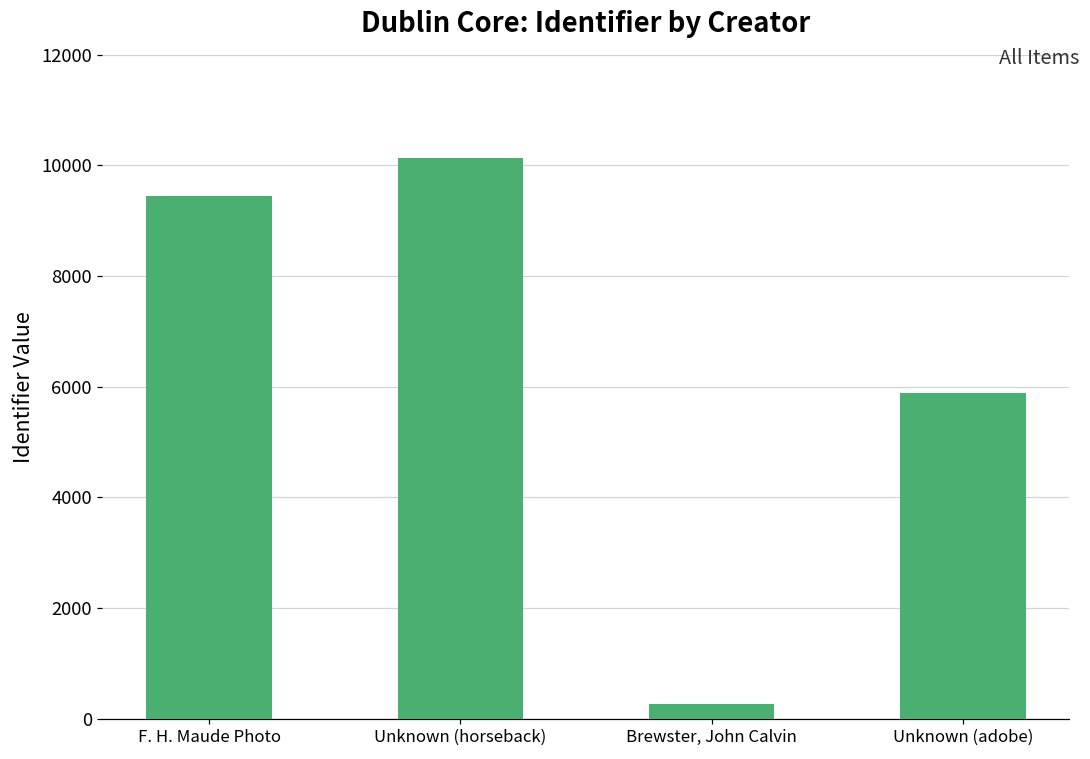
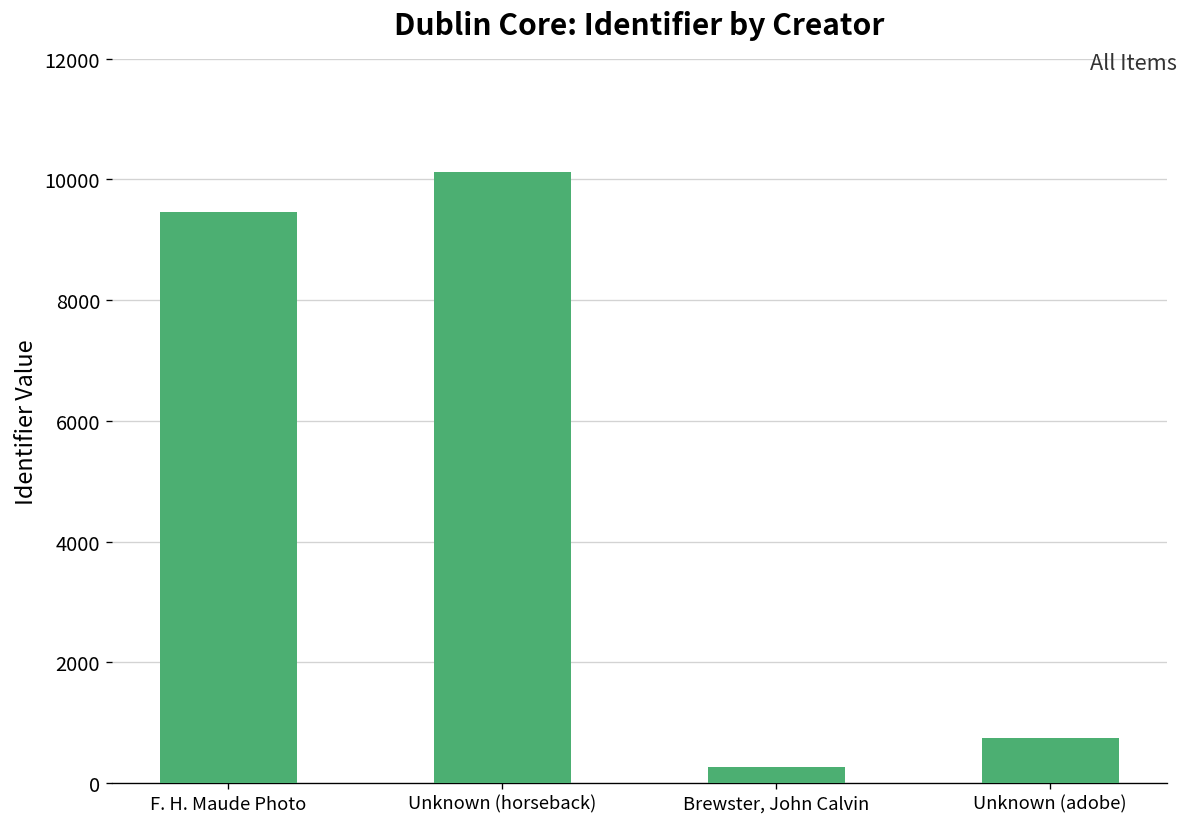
Unknown (adobe): 5900 -> 700
